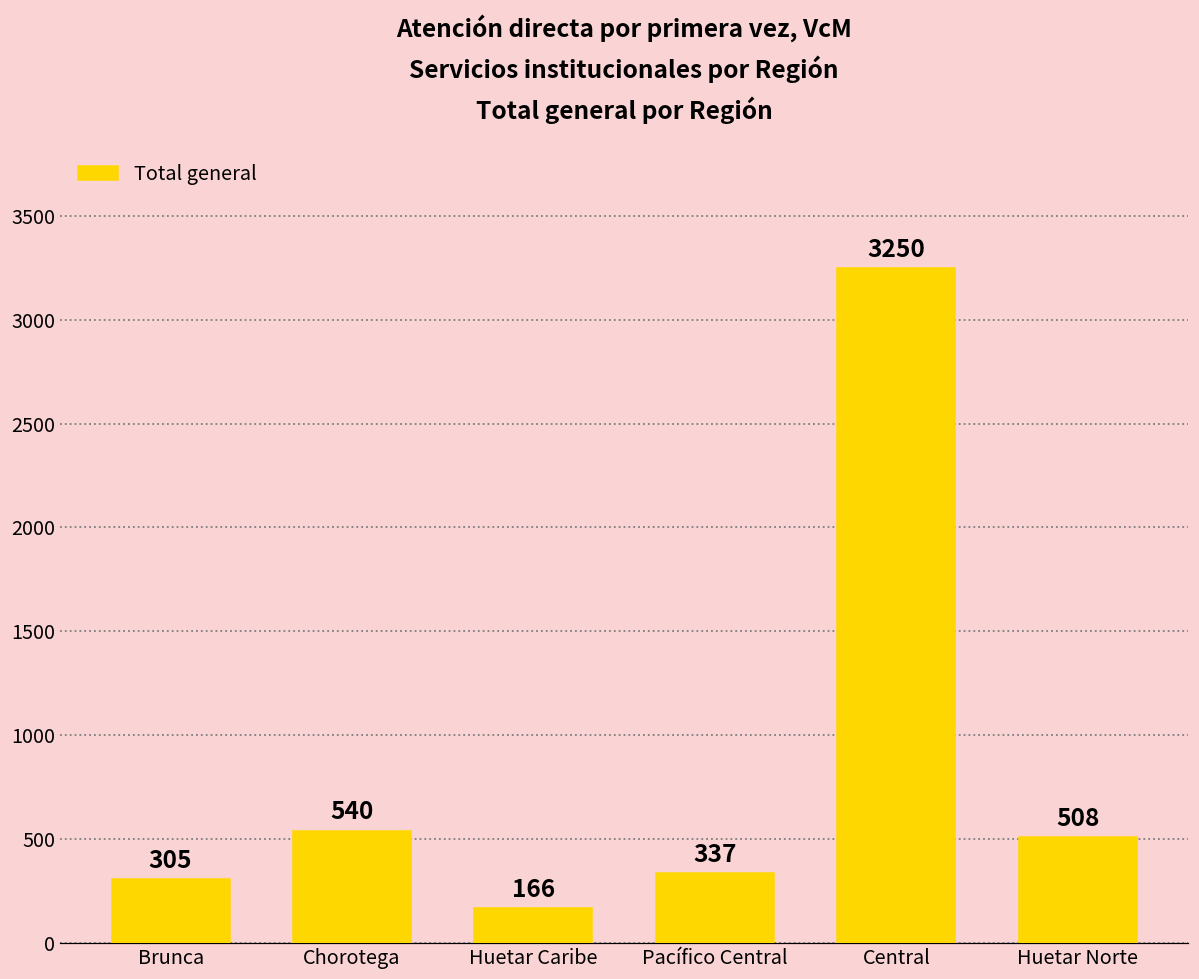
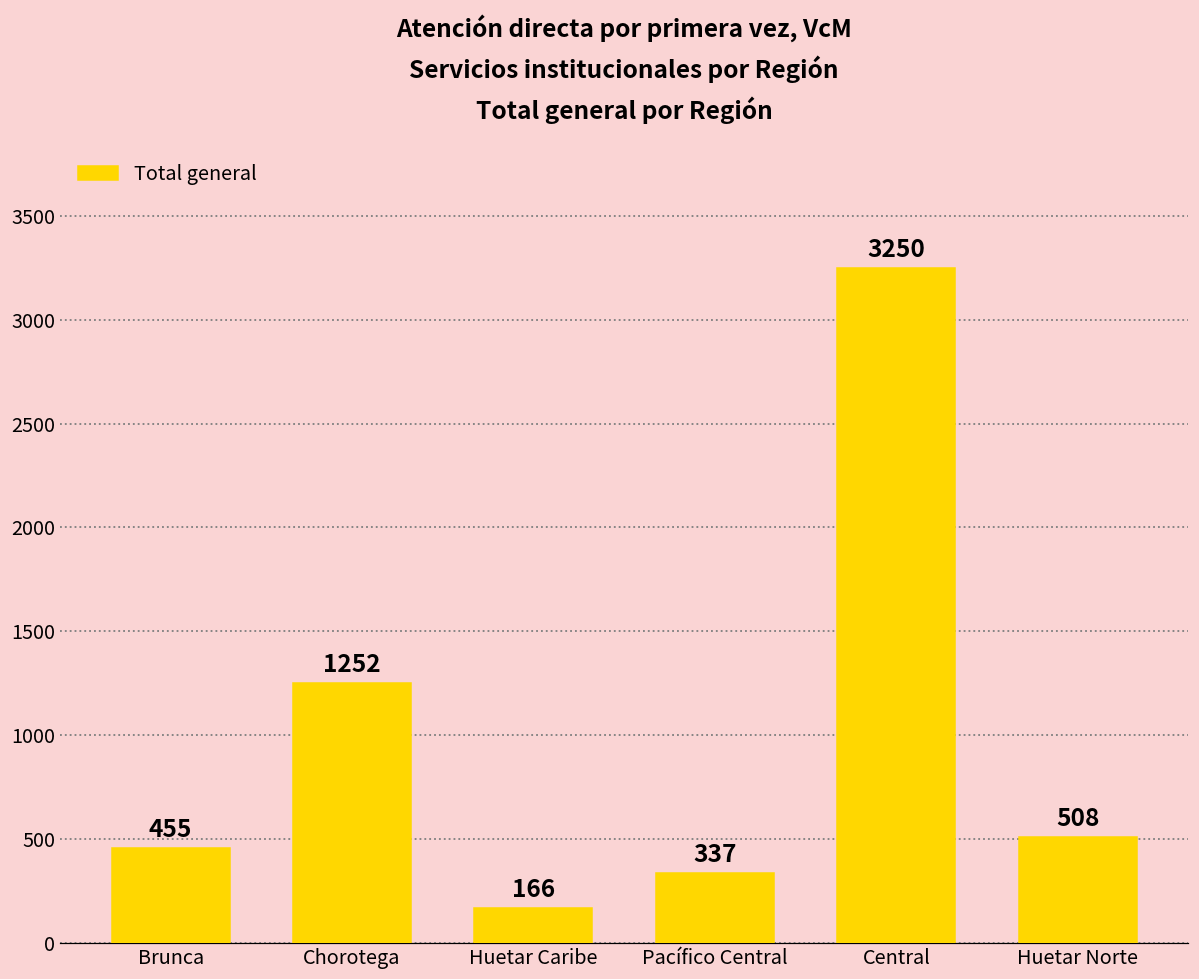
Brunca: 305 -> 455
Chorotega: 540 -> 1252
